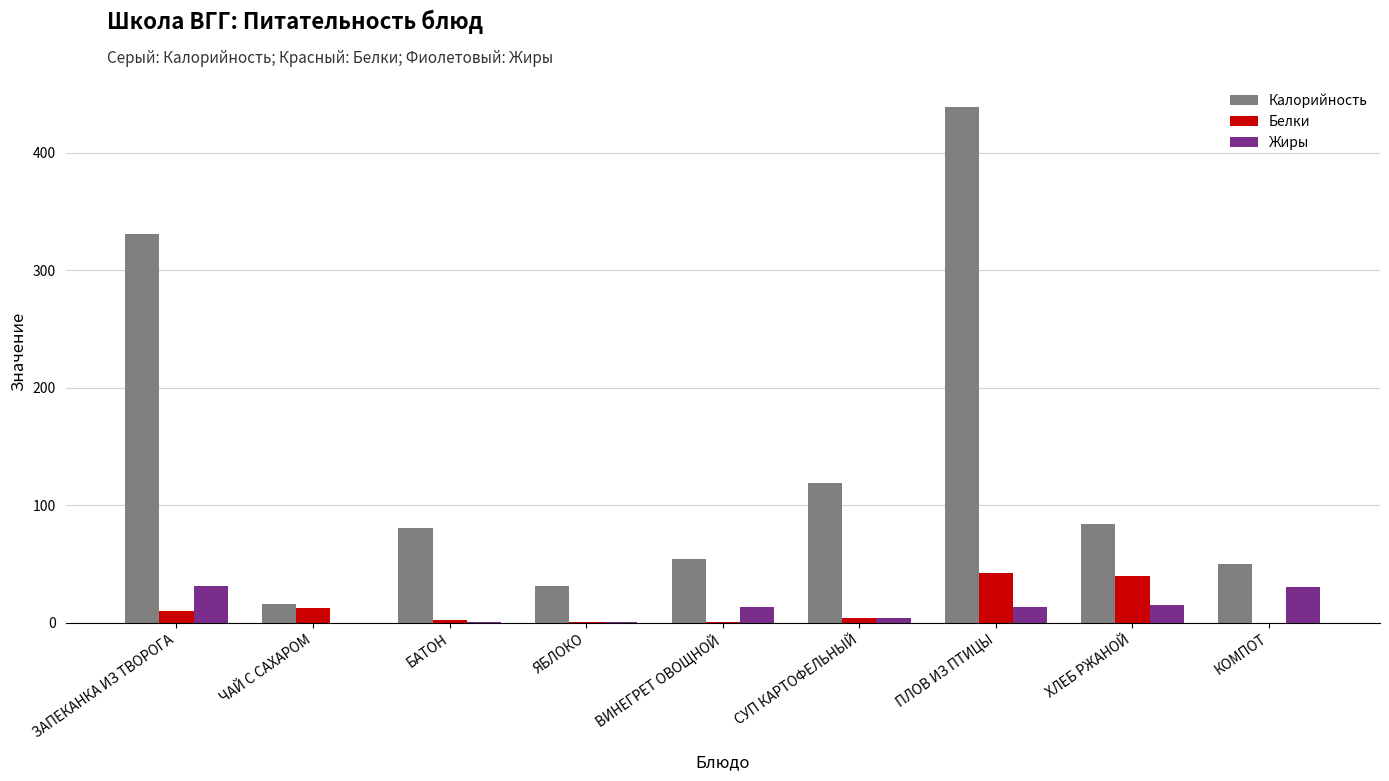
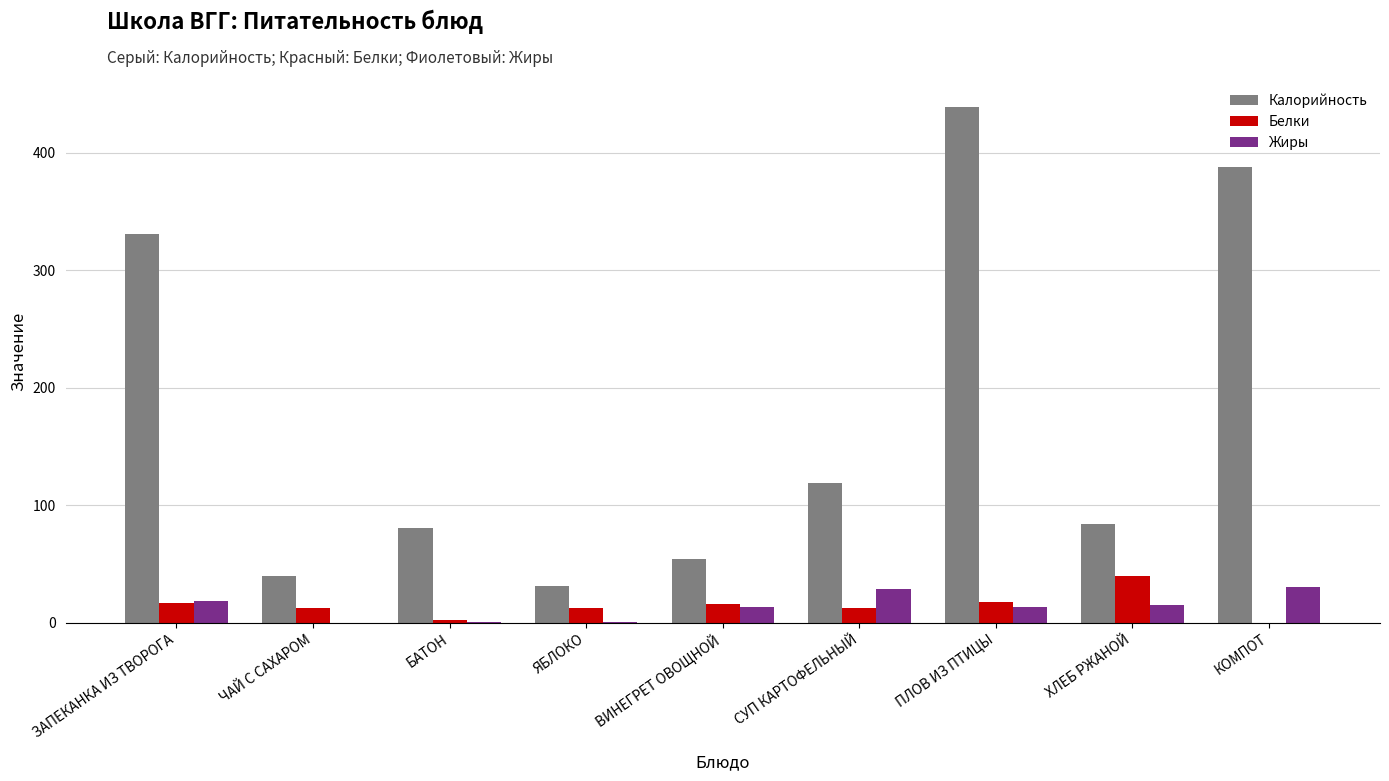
Белки, ЗАПЕКАНКА ИЗ ТВОРОГА: 10 -> 16
Жиры, ЗАПЕКАНКА ИЗ ТВОРОГА: 31 -> 18
Калорийность, ЧАЙ С САХАРОМ: 16 -> 40
Белки, ЯБЛОКО: 0 -> 12
Белки, ВИНЕГРЕТ ОВОЩНОЙ: 1 -> 16
Белки, СУП КАРТОФЕЛЬНЫЙ: 4 -> 13
Жиры, СУП КАРТОФЕЛЬНЫЙ: 4 -> 29
Белки, ПЛОВ ИЗ ПТИЦЫ: 42 -> 18
Калорийность, КОМПОТ: 50 -> 388
